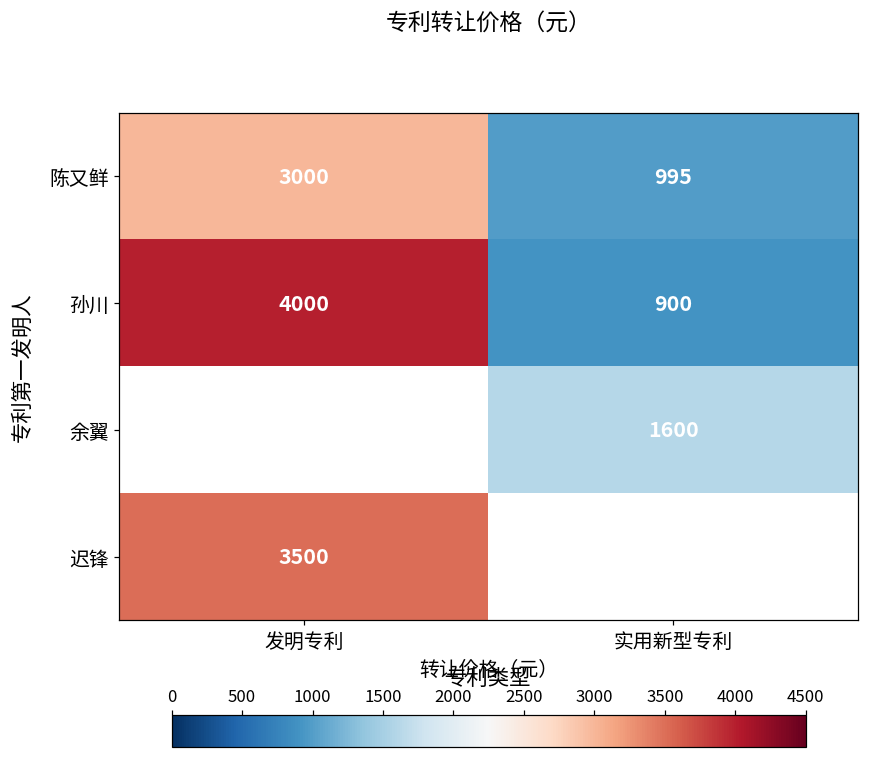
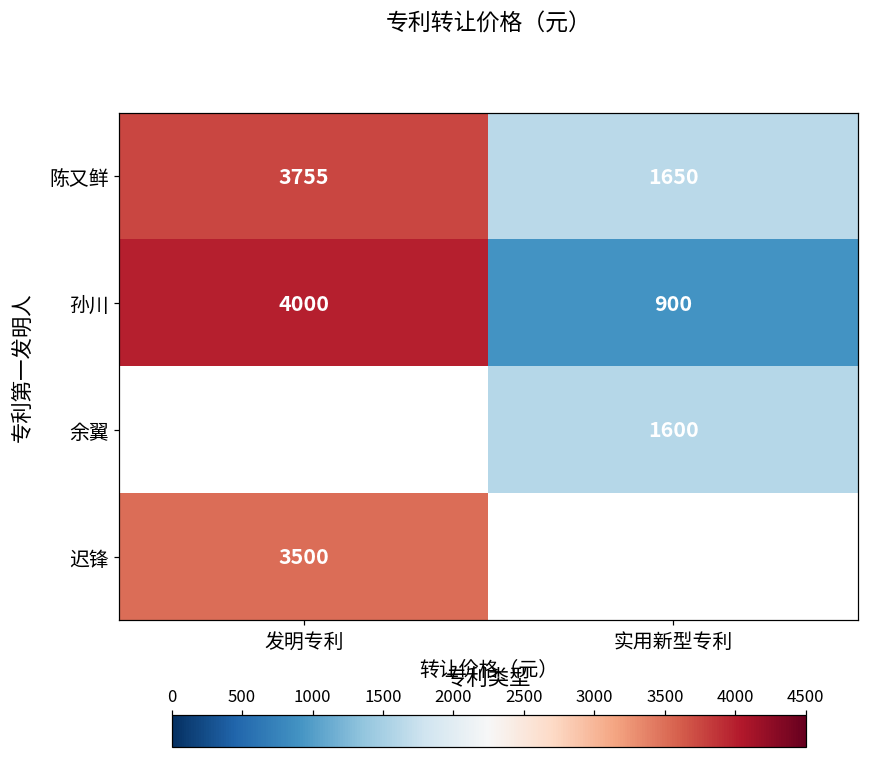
陈又鲜, 发明专利: 3000 -> 3755
陈又鲜, 实用新型专利: 995 -> 1650
